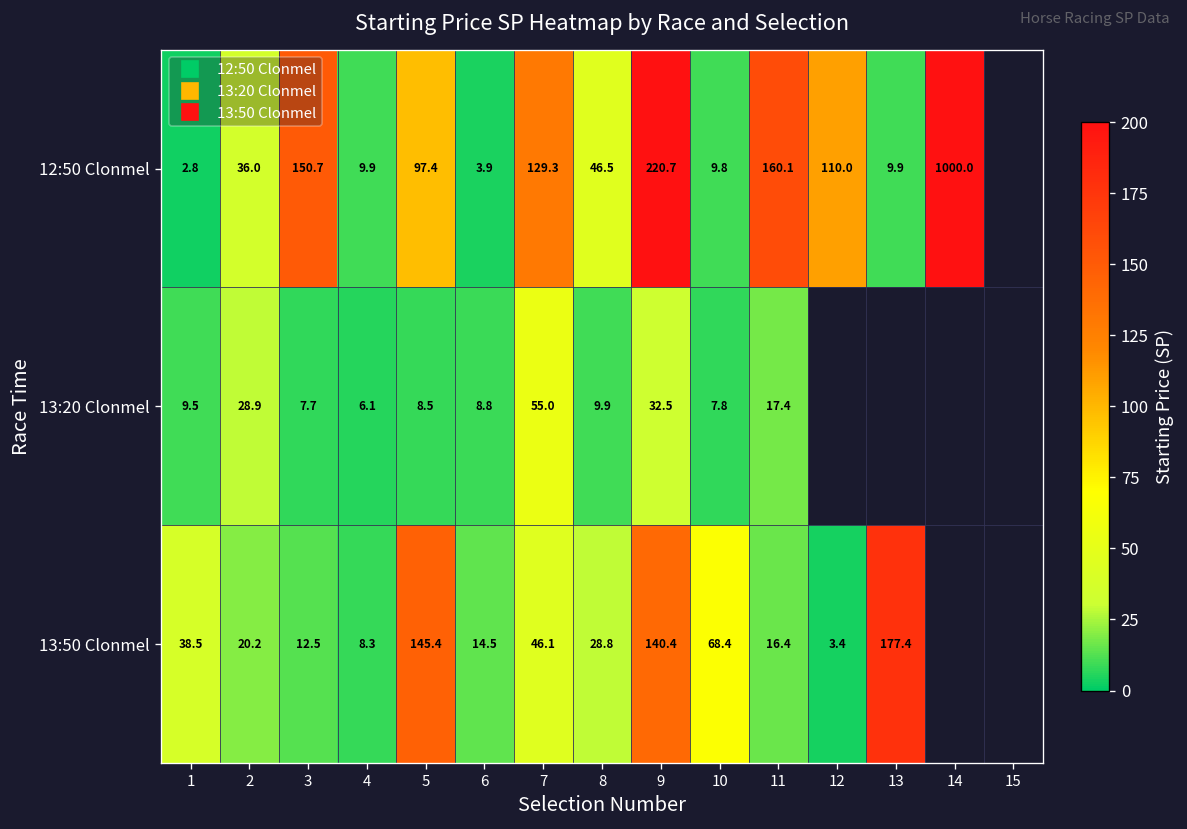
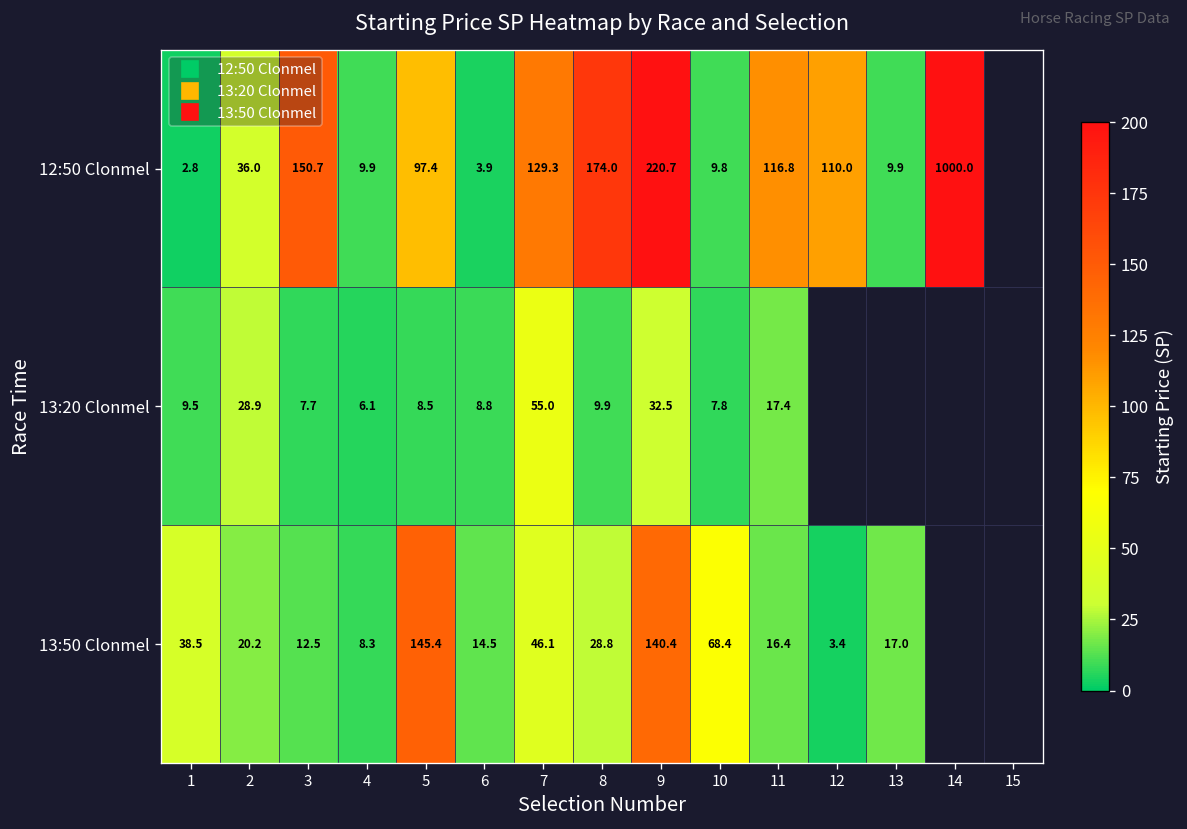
12:50 Clonmel, 8: 46.5 -> 174.0
12:50 Clonmel, 11: 160.1 -> 116.8
13:50 Clonmel, 13: 177.4 -> 17.0
